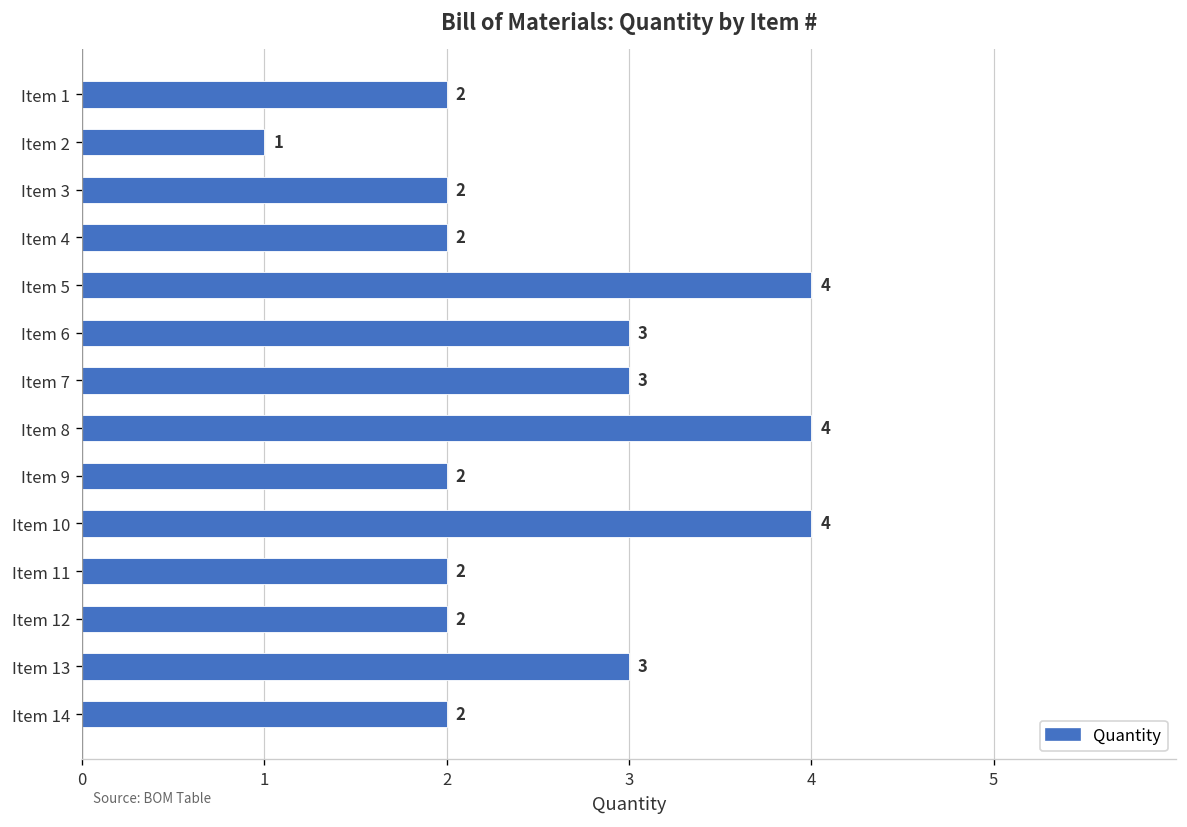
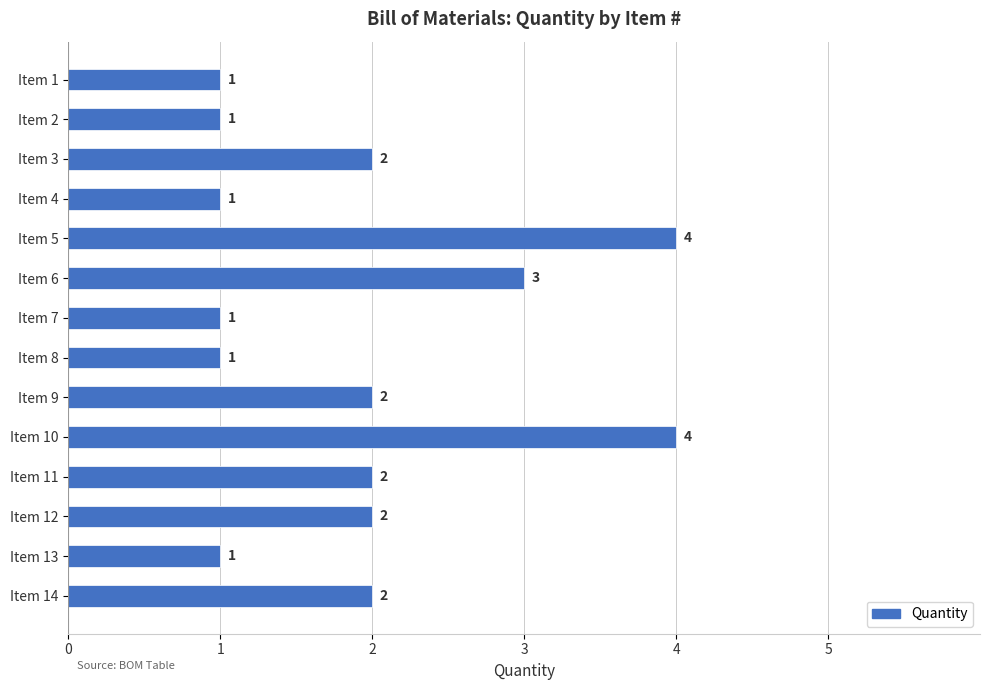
Item 1: 2 -> 1
Item 4: 2 -> 1
Item 7: 3 -> 1
Item 8: 4 -> 1
Item 13: 3 -> 1
